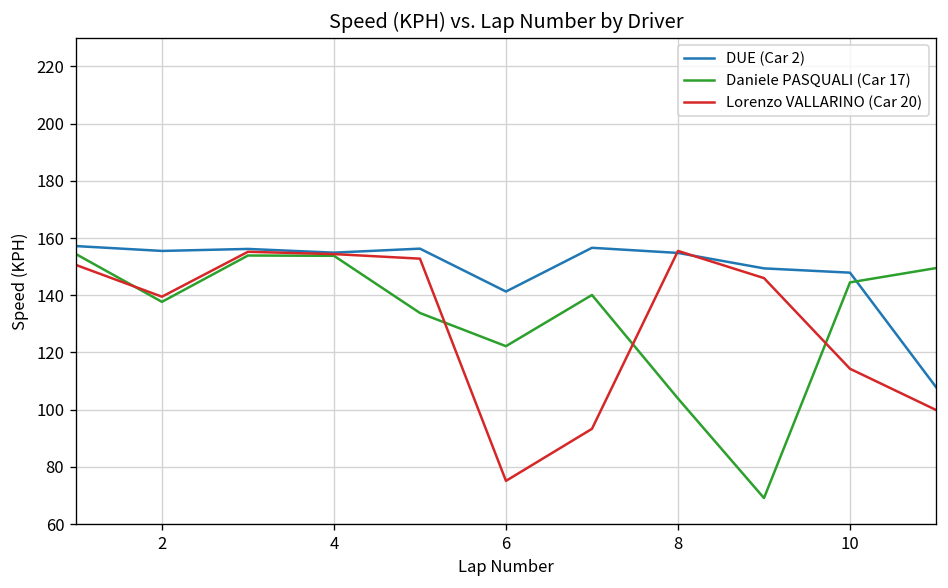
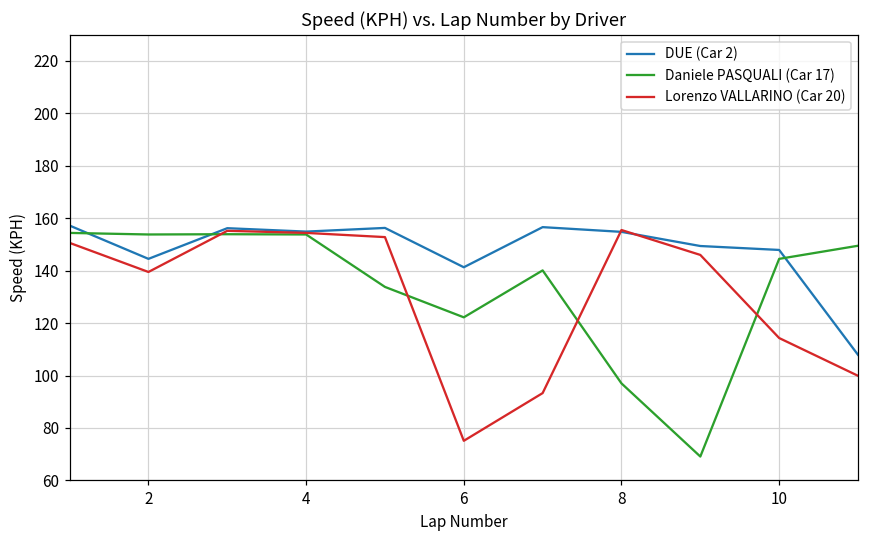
DUE (Car 2), 2: 156 -> 145
Daniele PASQUALI (Car 17), 2: 138 -> 154
Daniele PASQUALI (Car 17), 8: 104 -> 97
